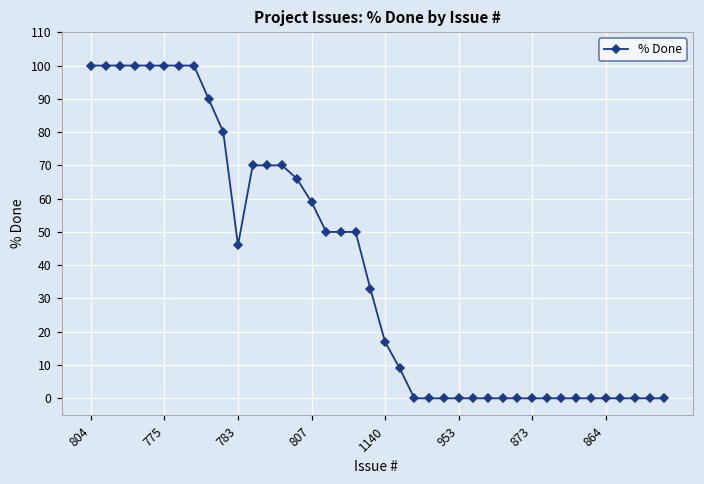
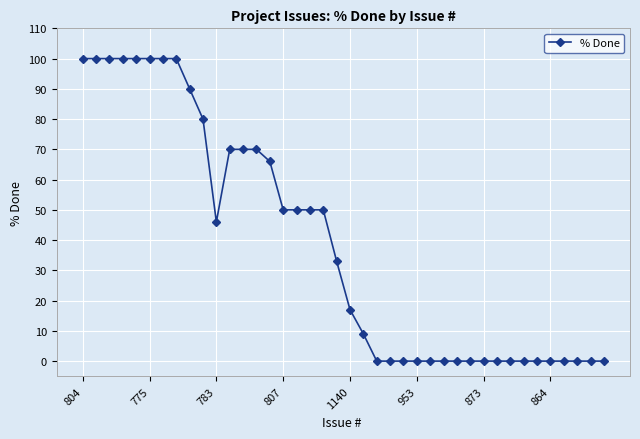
807: 59 -> 50
